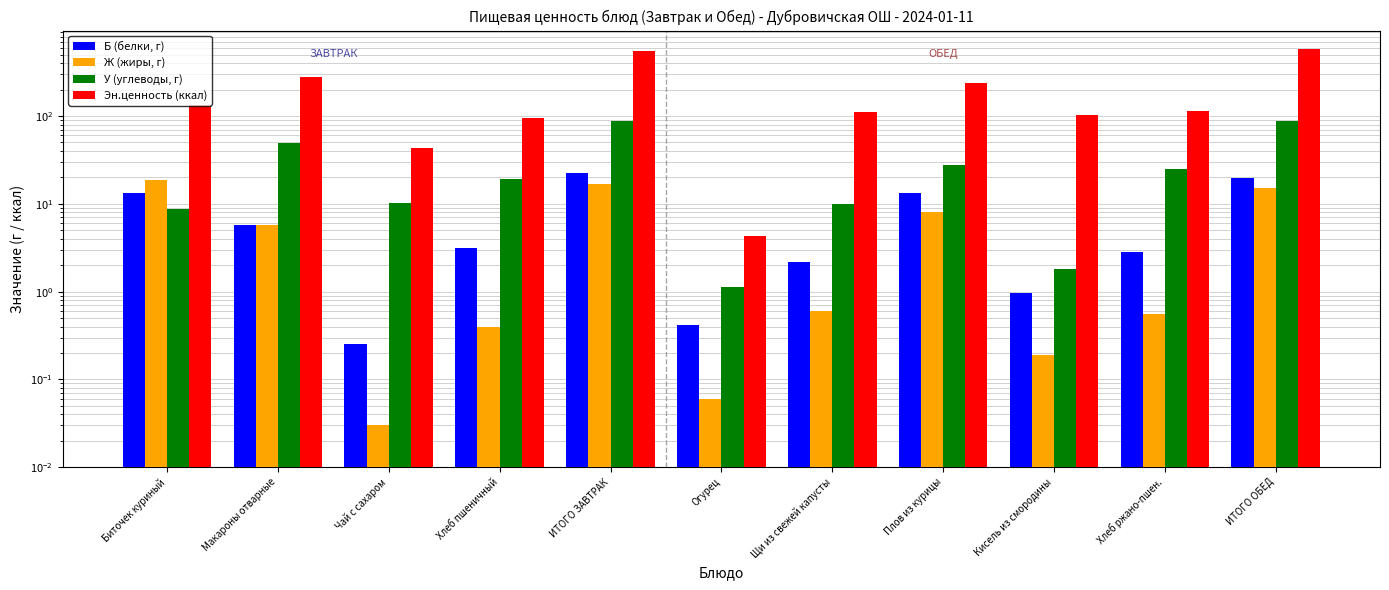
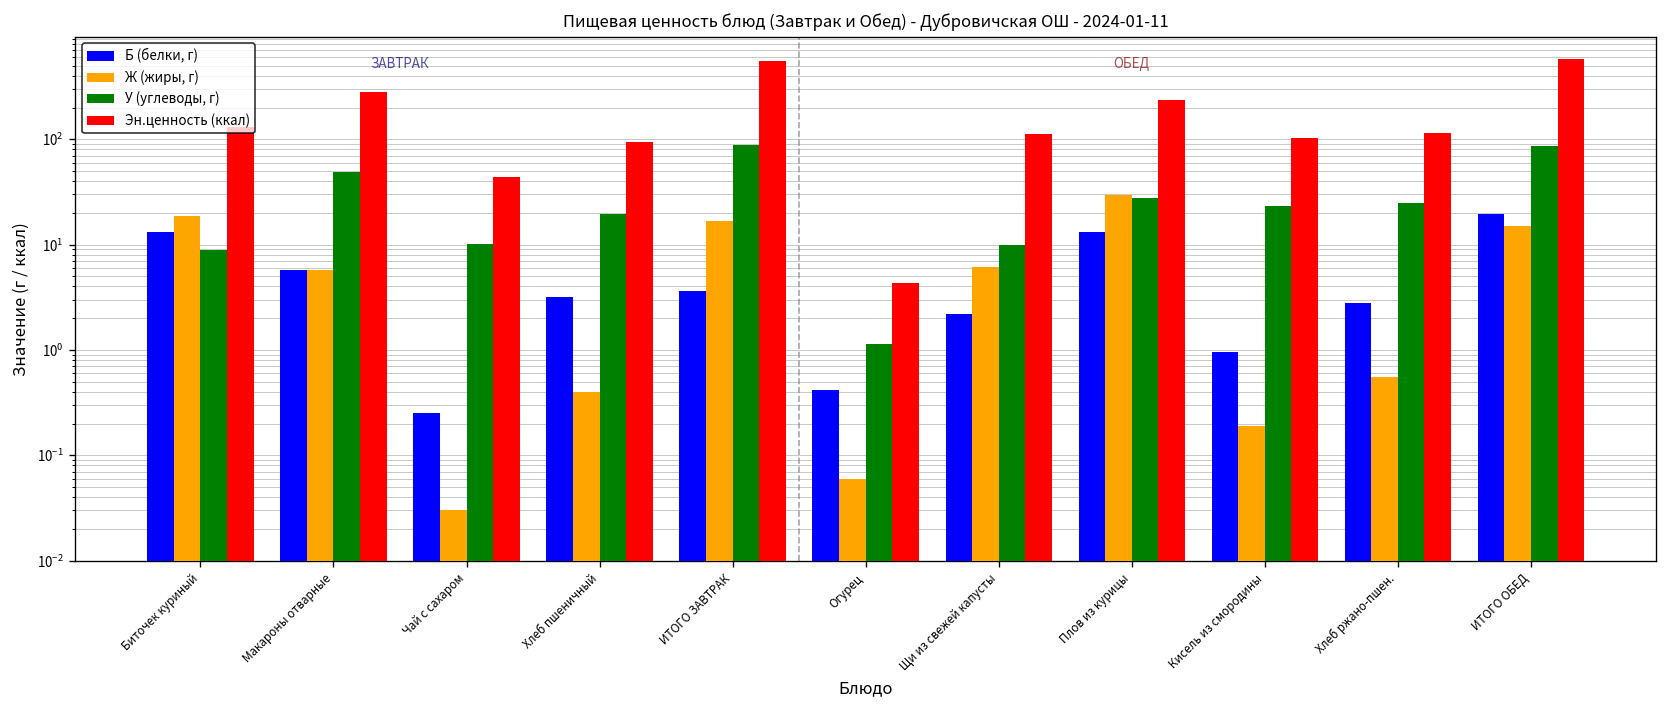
Б (белки, г), ИТОГО ЗАВТРАК: 23 -> 3.7
Ж (жиры, г), Щи из свежей капусты: 0.6 -> 6
Ж (жиры, г), Плов из курицы: 8 -> 30
У (углеводы, г), Кисель из смородины: 1.8 -> 23
